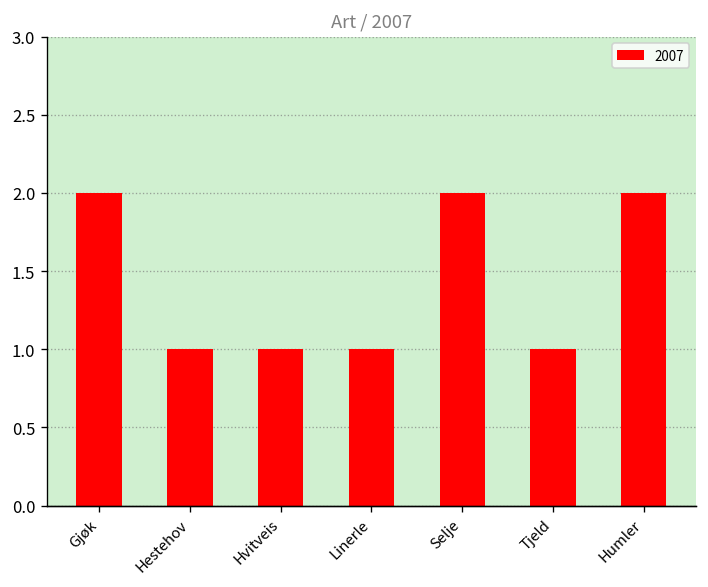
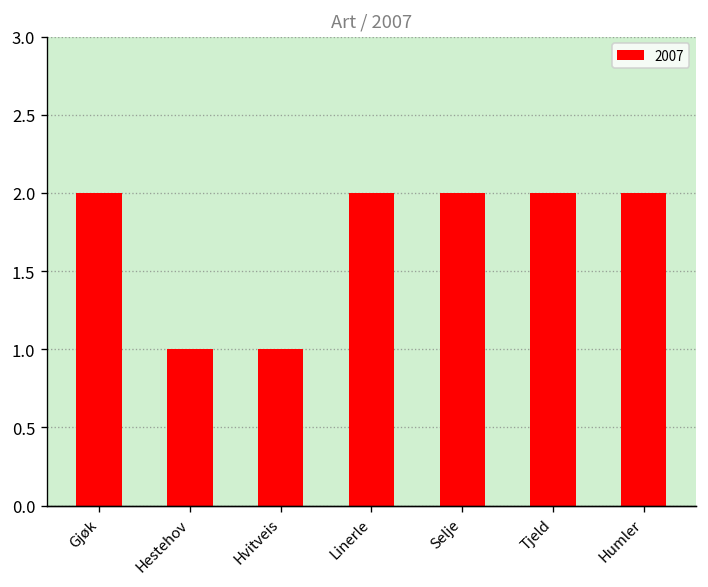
Linerle: 1 -> 2
Tjeld: 1 -> 2
